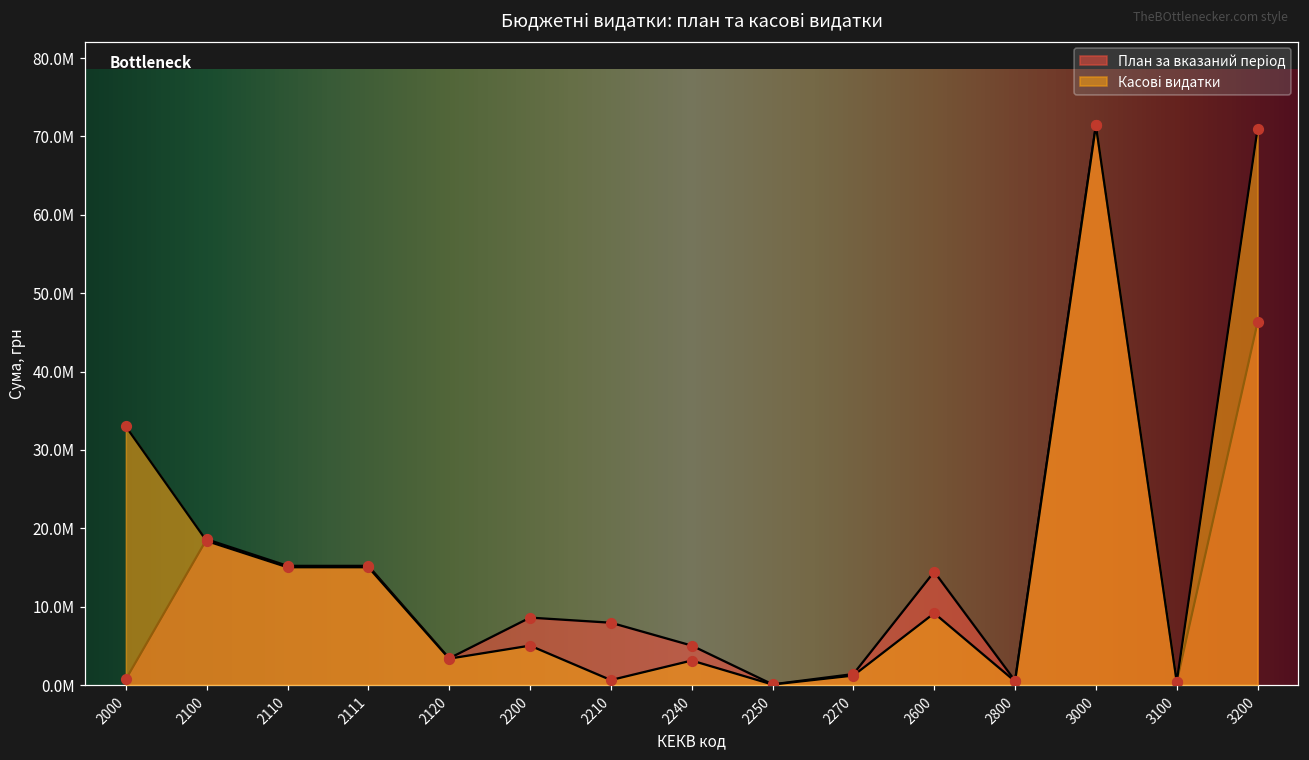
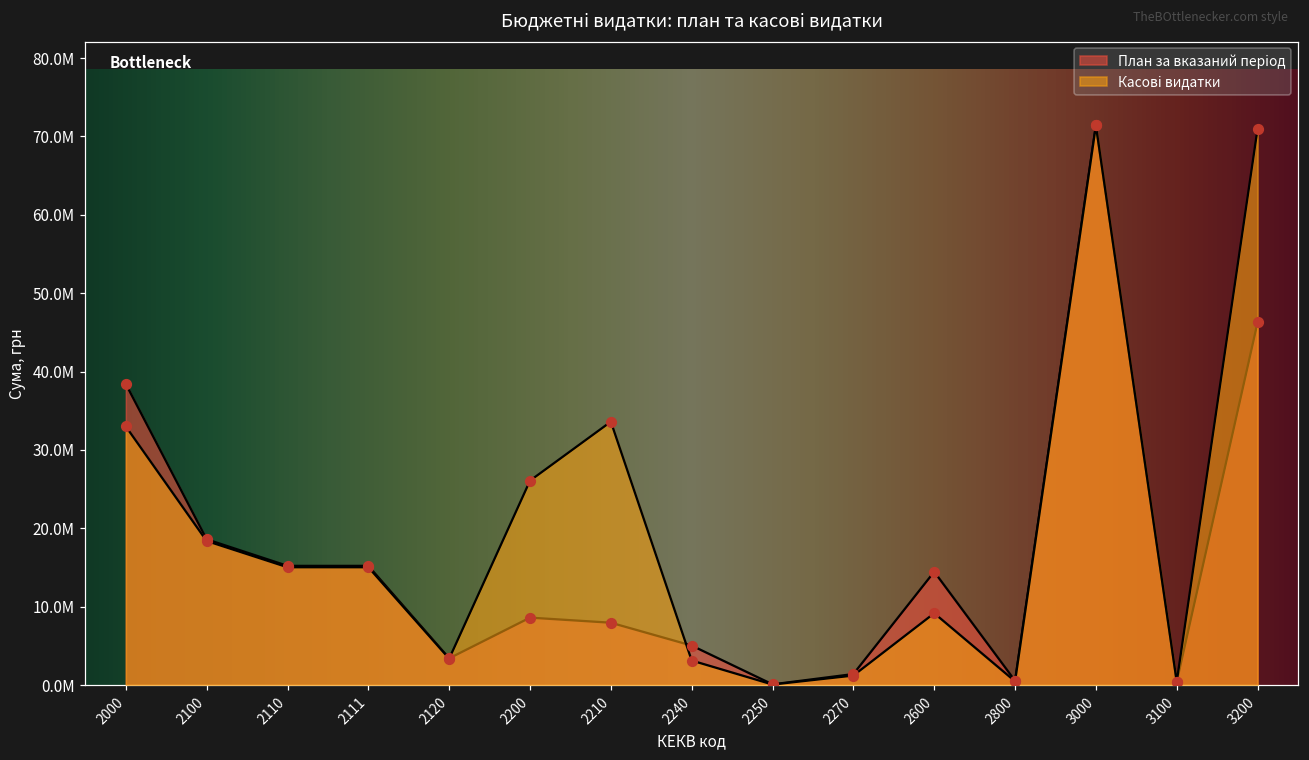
План за вказаний період, 2000: 1000000 -> 38000000
Касові видатки, 2200: 5000000 -> 26000000
Касові видатки, 2210: 1000000 -> 34000000
